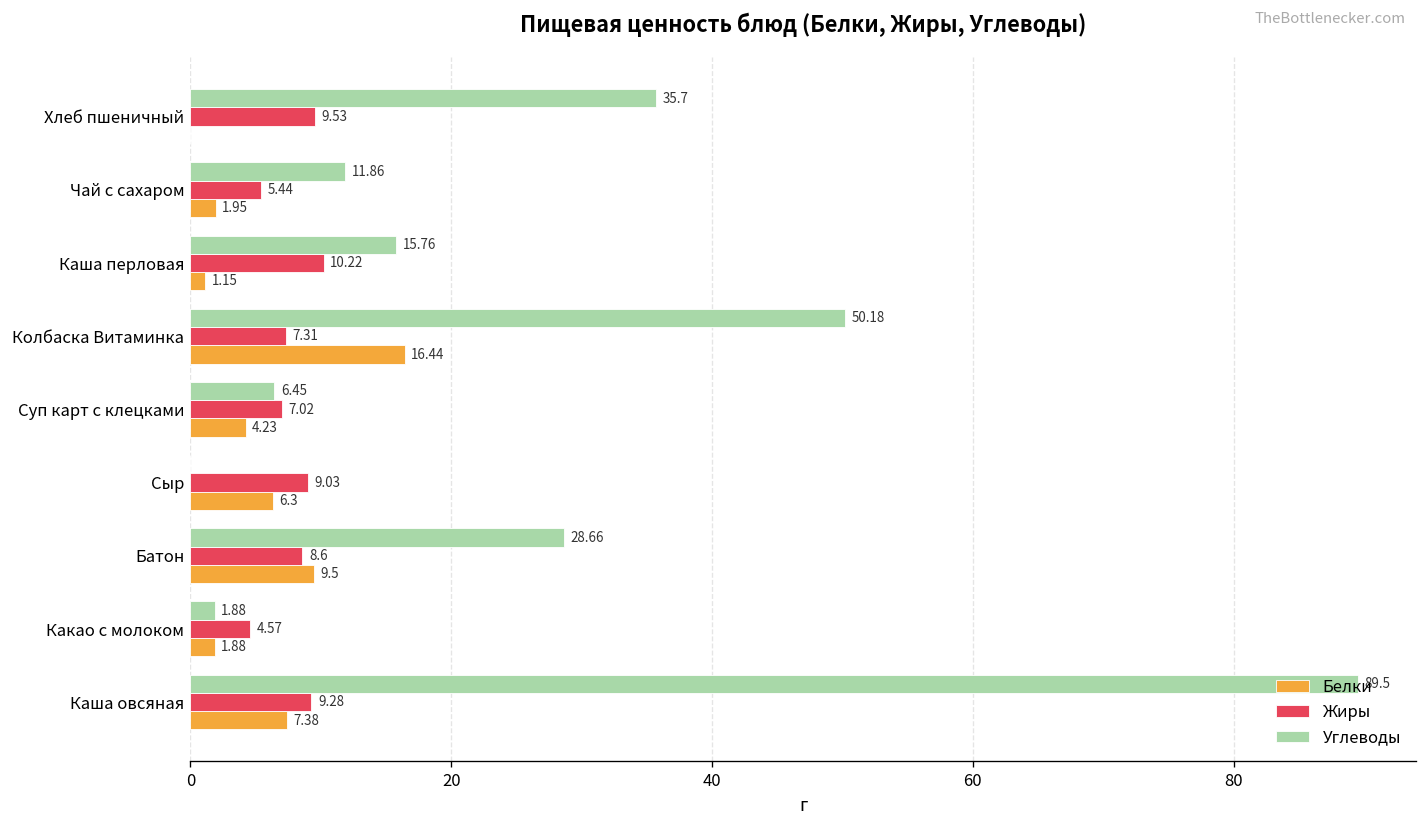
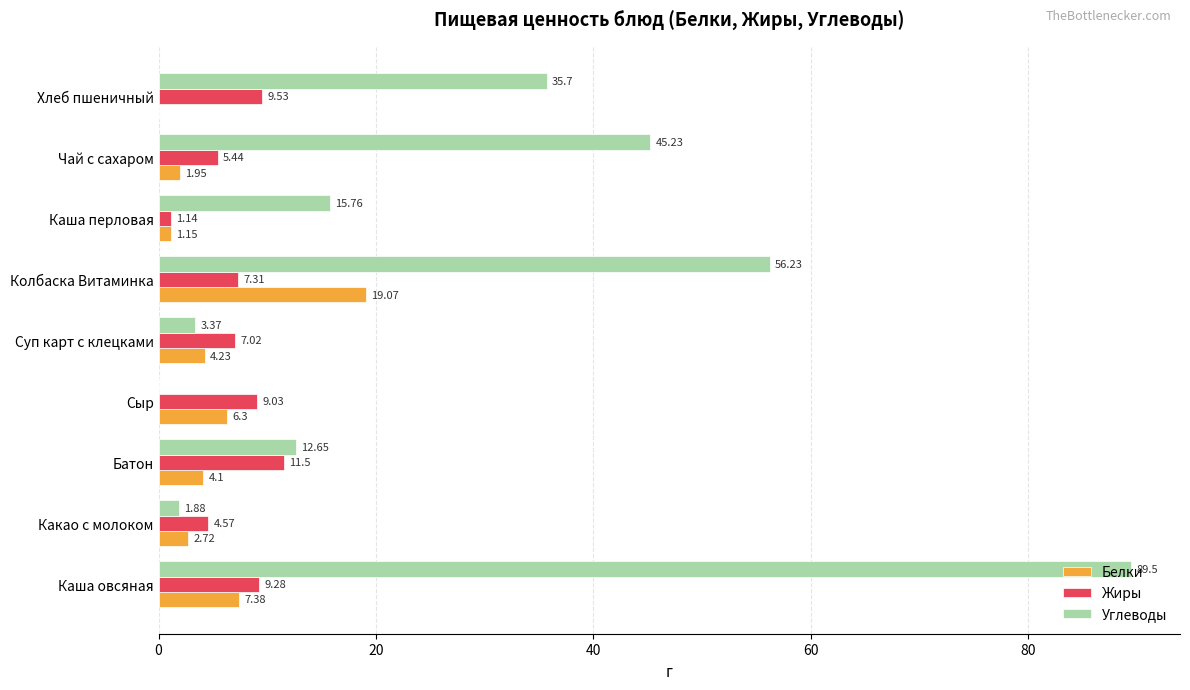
Углеводы, Чай с сахаром: 11.86 -> 45.23
Жиры, Каша перловая: 10.22 -> 1.14
Углеводы, Колбаска Витаминка: 50.18 -> 56.23
Белки, Колбаска Витаминка: 16.44 -> 19.07
Углеводы, Суп карт с клецками: 6.45 -> 3.37
Углеводы, Батон: 28.66 -> 12.65
Жиры, Батон: 8.6 -> 11.5
Белки, Батон: 9.5 -> 4.1
Белки, Какао с молоком: 1.88 -> 2.72
